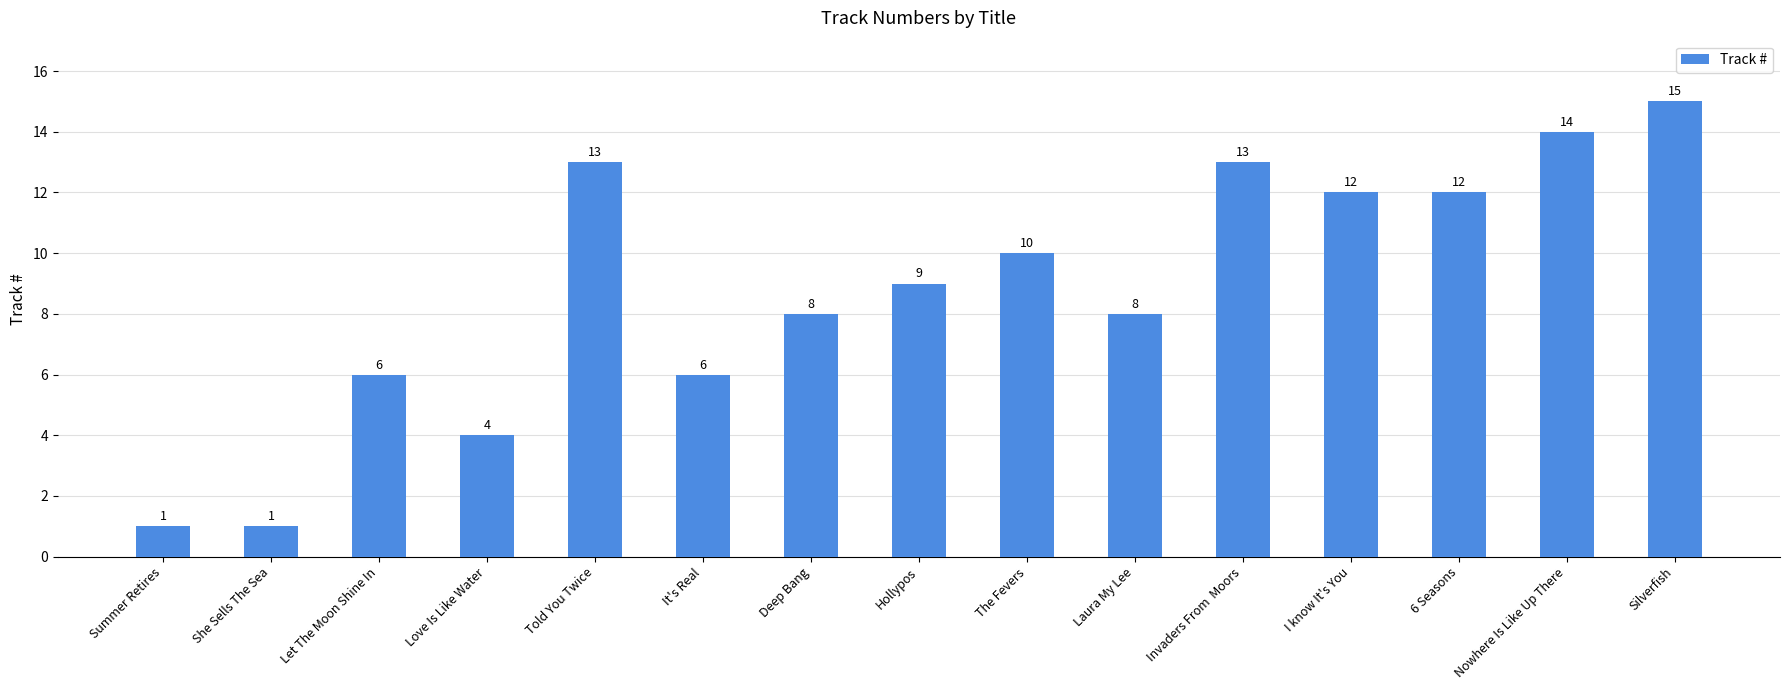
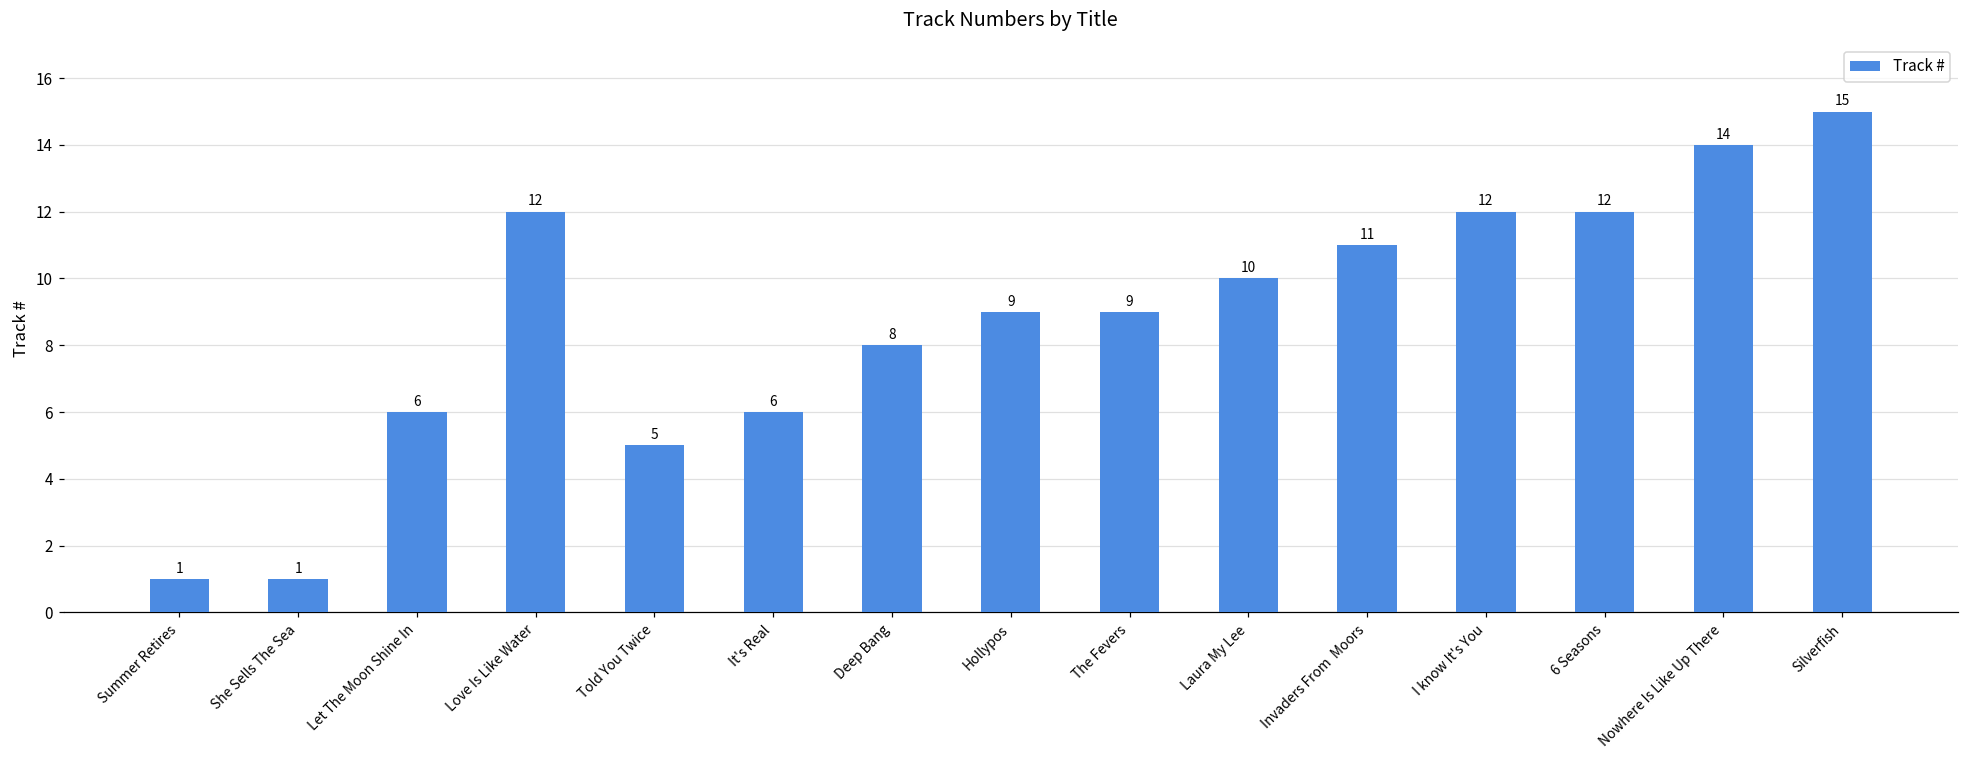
Love Is Like Water: 4 -> 12
Told You Twice: 13 -> 5
The Fevers: 10 -> 9
Laura My Lee: 8 -> 10
Invaders From Moors: 13 -> 11
